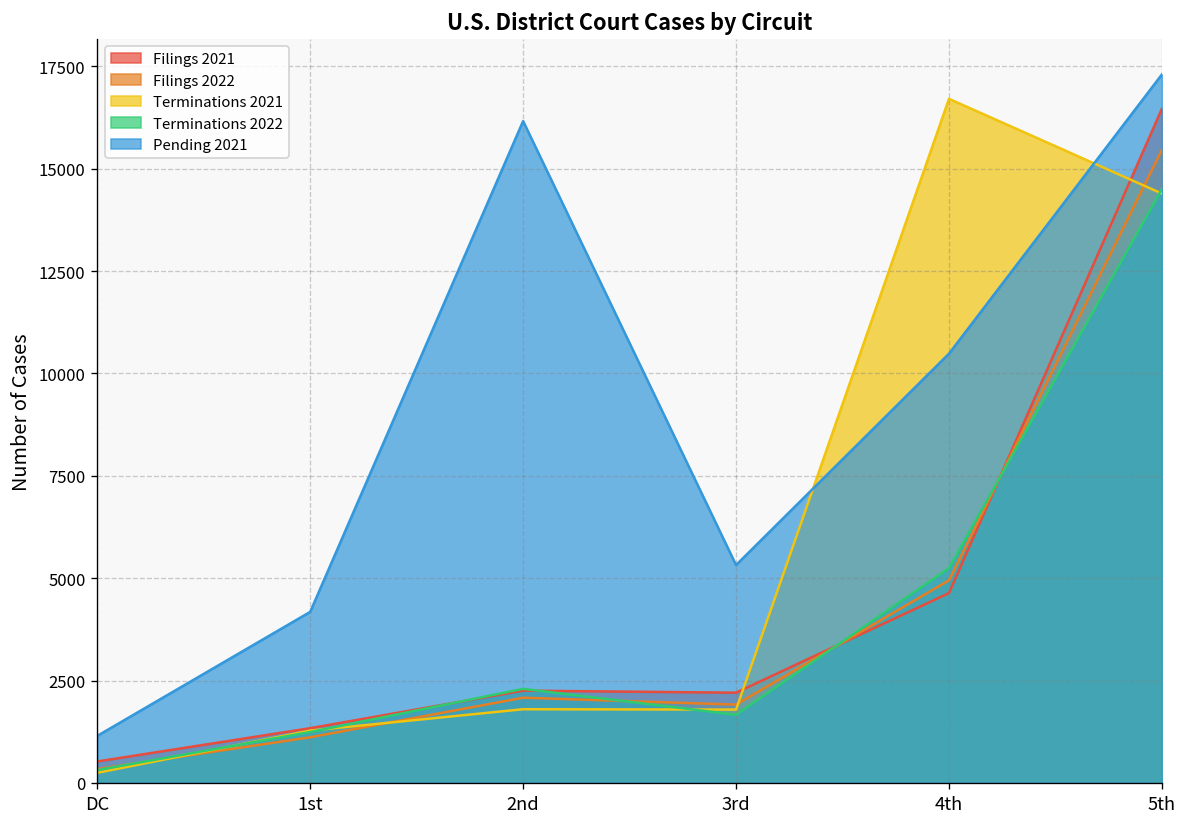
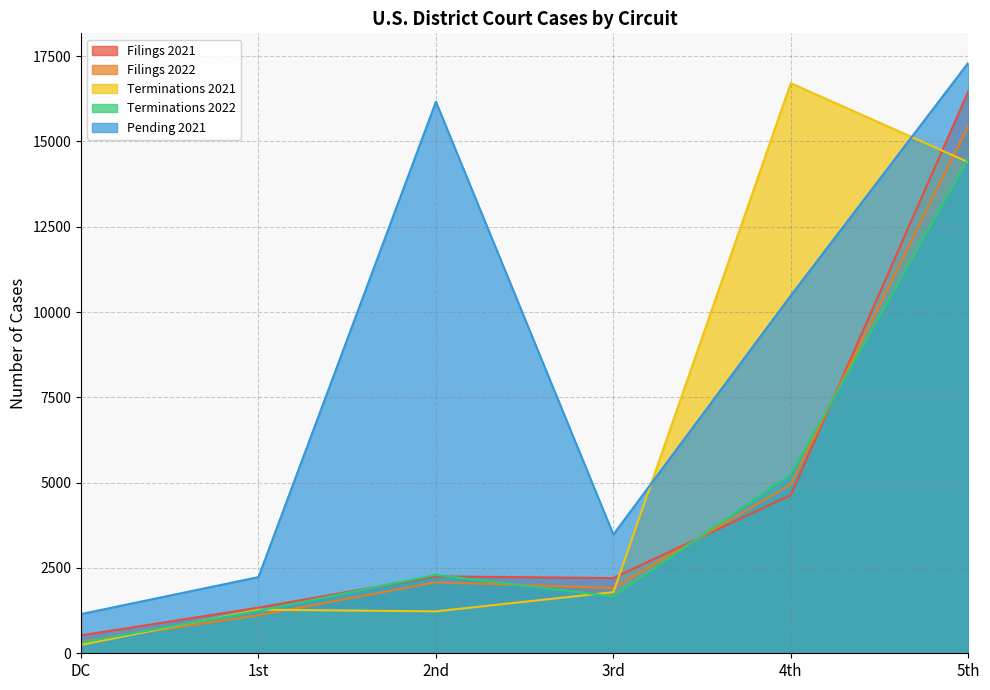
Pending 2021, 1st: 4200 -> 2200
Terminations 2021, 2nd: 1800 -> 1200
Pending 2021, 3rd: 5300 -> 3500
